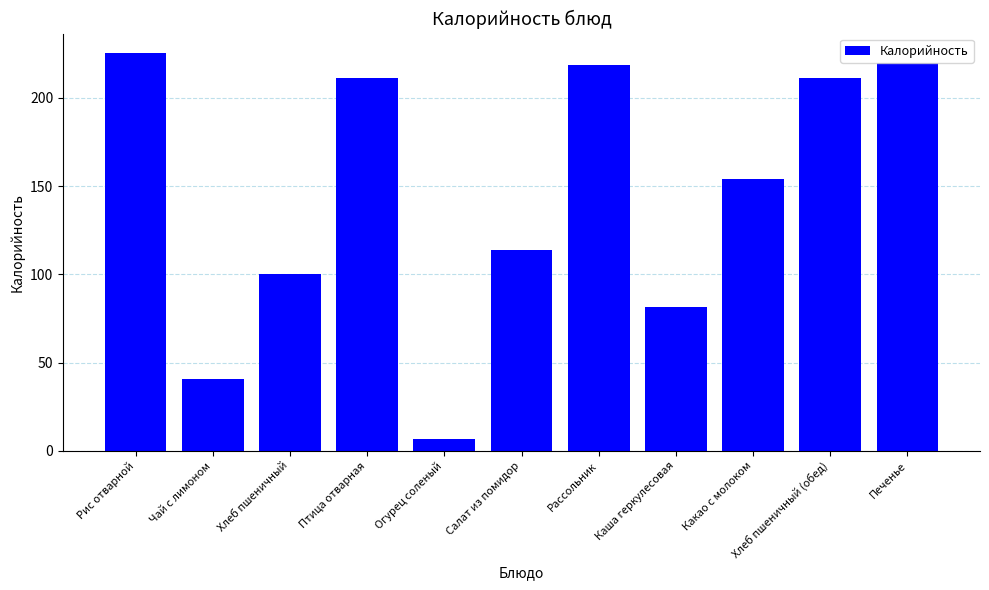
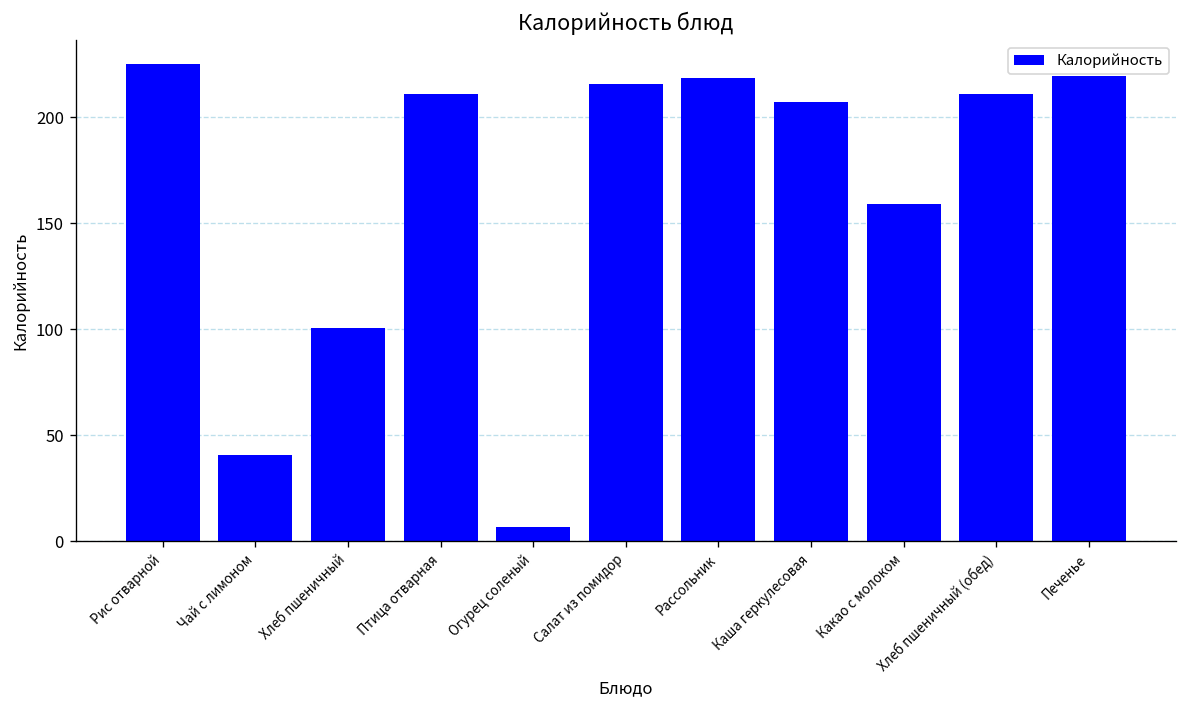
Салат из помидор: 114 -> 216
Каша геркулесовая: 82 -> 207
Какао с молоком: 154 -> 159
